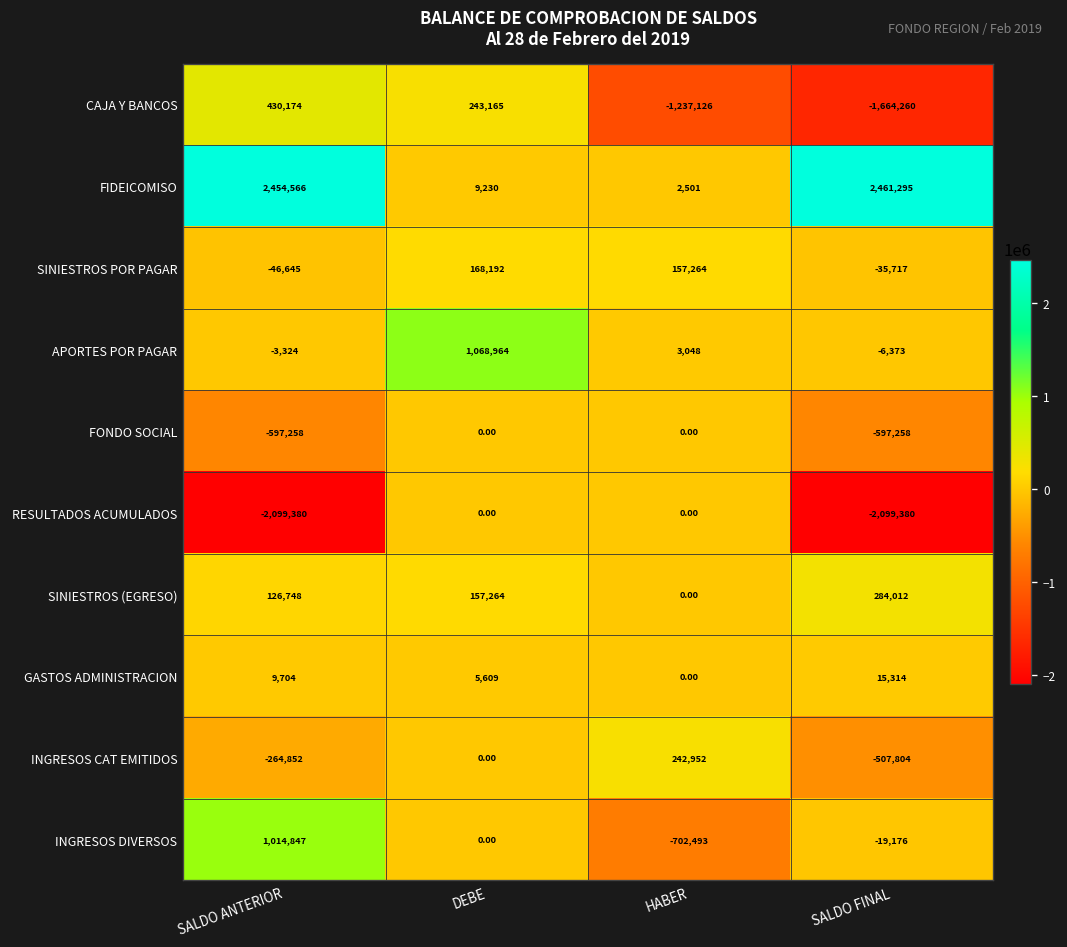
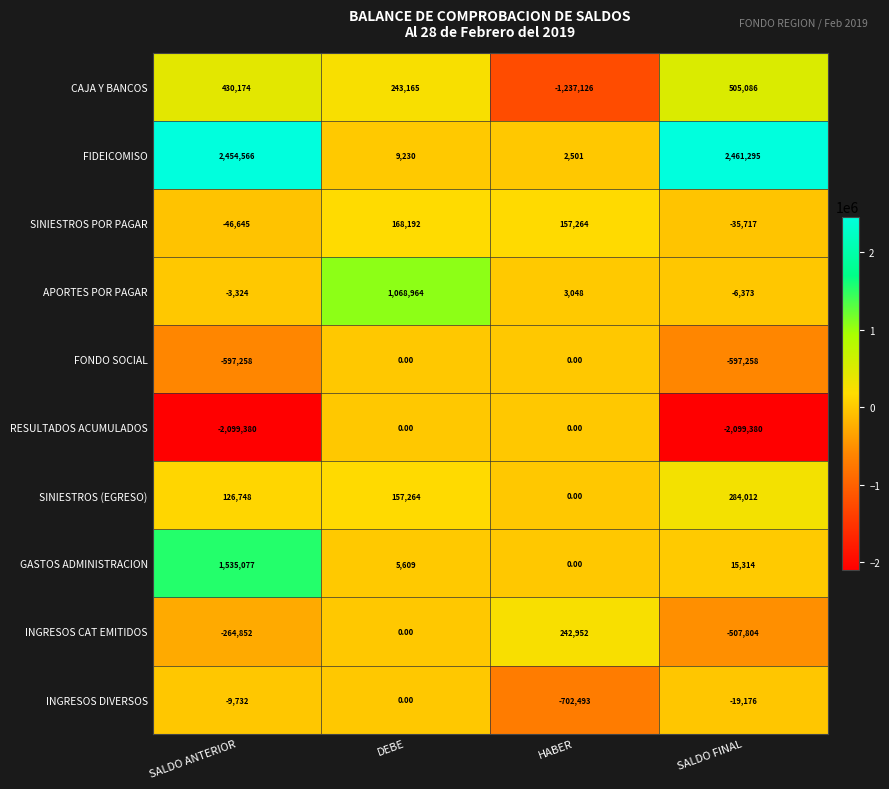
CAJA Y BANCOS, SALDO FINAL: -1,664,260 -> 505,086
GASTOS ADMINISTRACION, SALDO ANTERIOR: 9,704 -> 1,535,077
INGRESOS DIVERSOS, SALDO ANTERIOR: 1,014,847 -> -9,732
